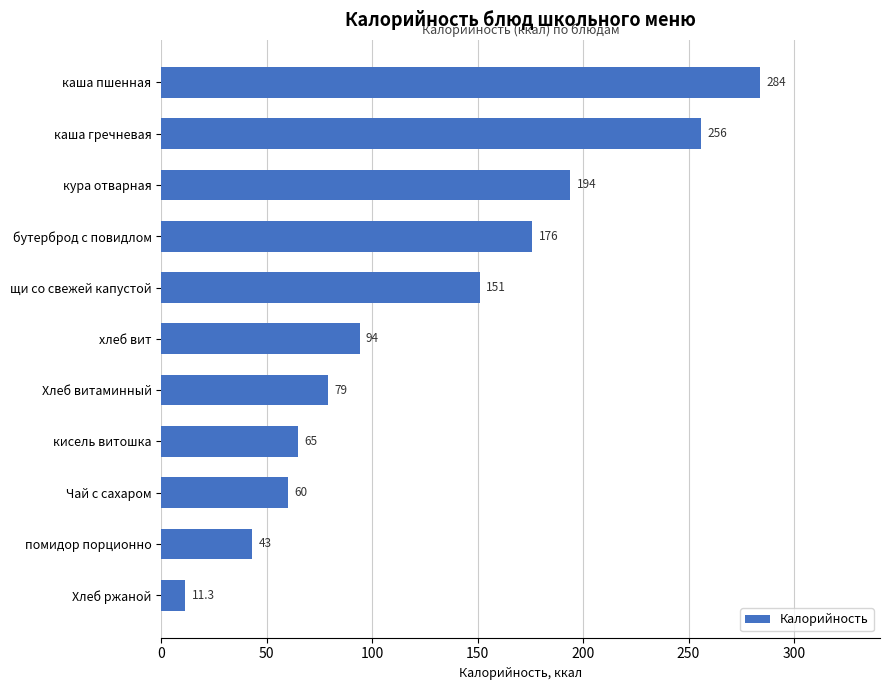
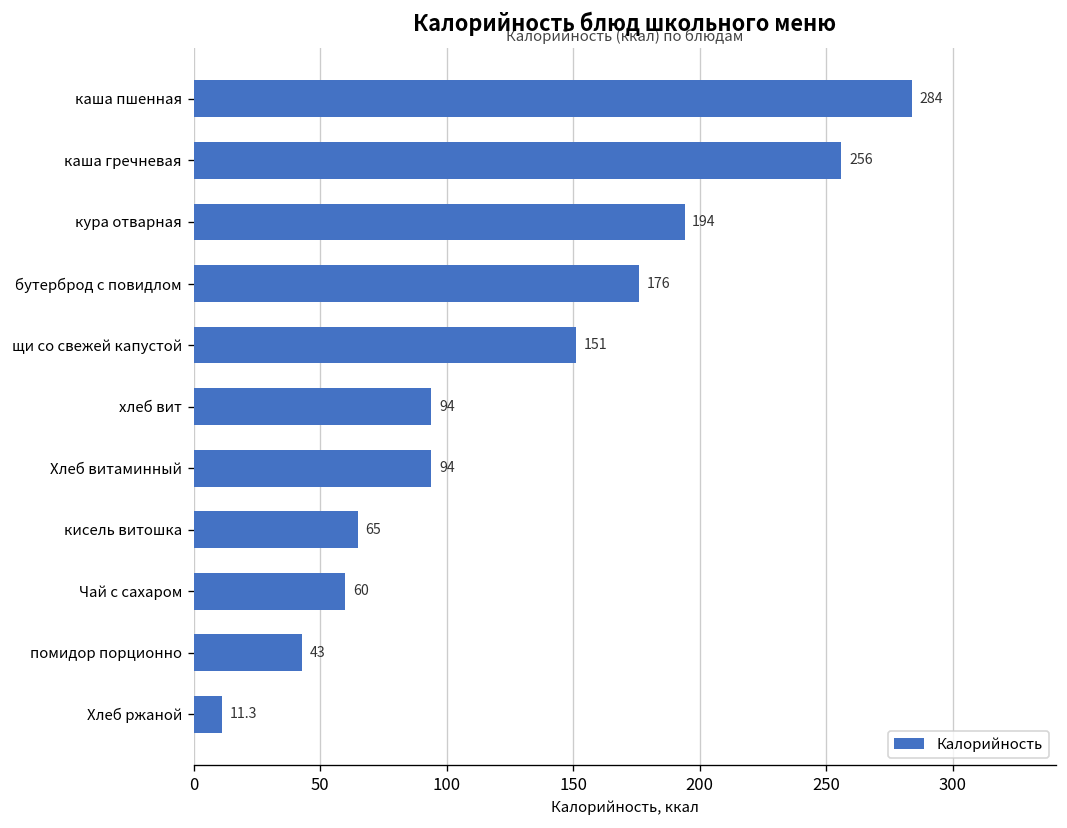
Хлеб витаминный: 79 -> 94
